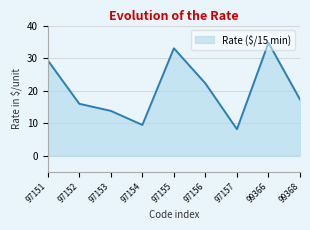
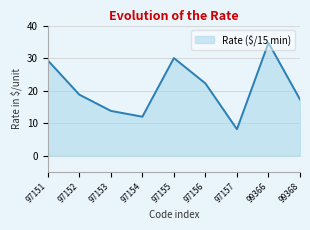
97152: 16 -> 19
97154: 9 -> 12
97155: 33 -> 30
